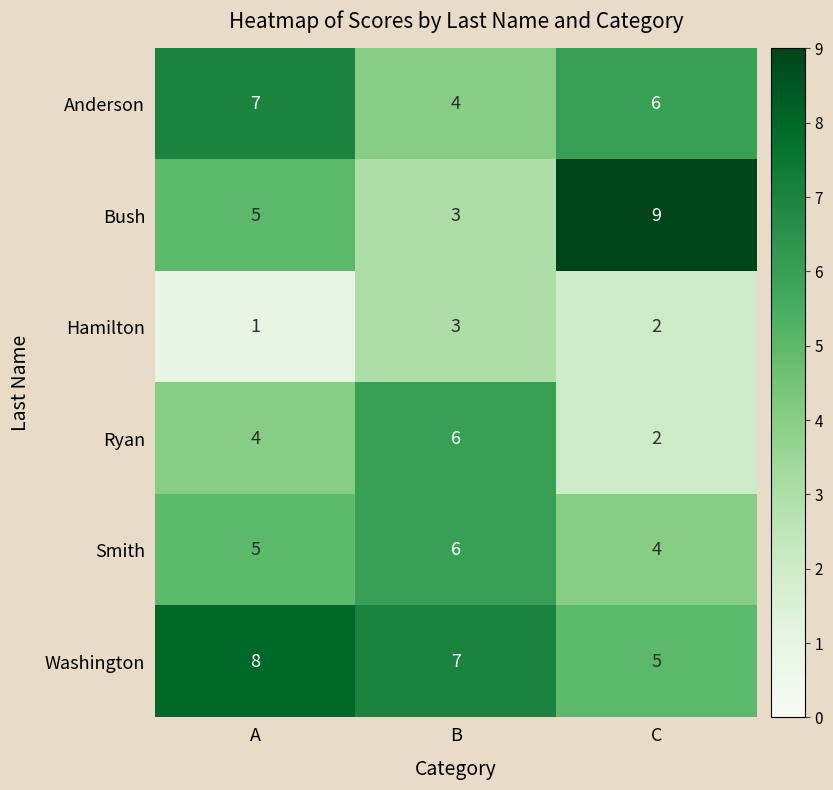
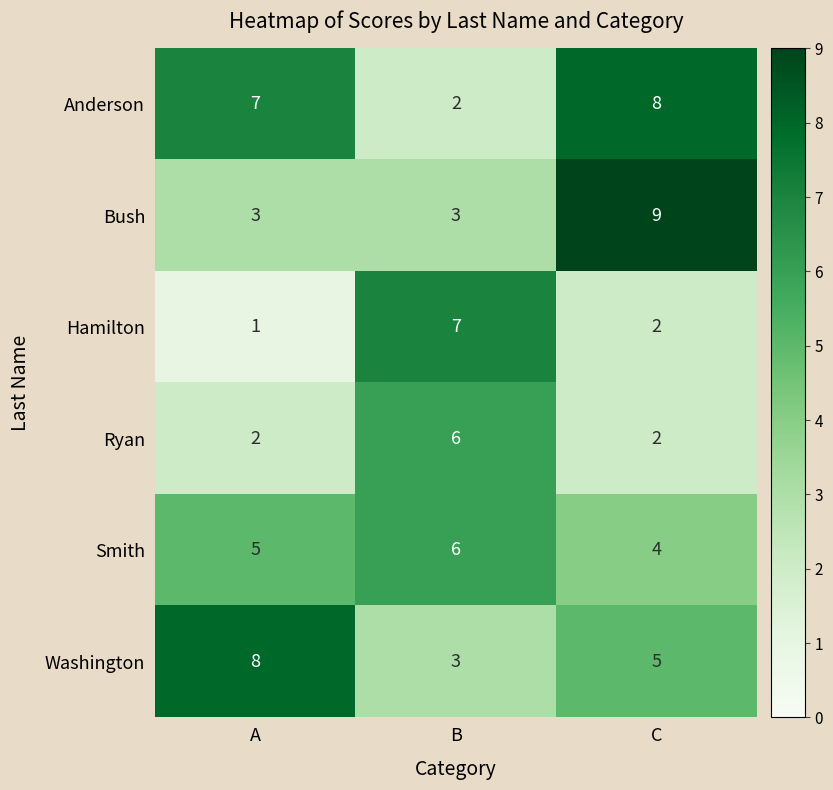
Anderson, B: 4 -> 2
Anderson, C: 6 -> 8
Bush, A: 5 -> 3
Hamilton, B: 3 -> 7
Ryan, A: 4 -> 2
Washington, B: 7 -> 3
